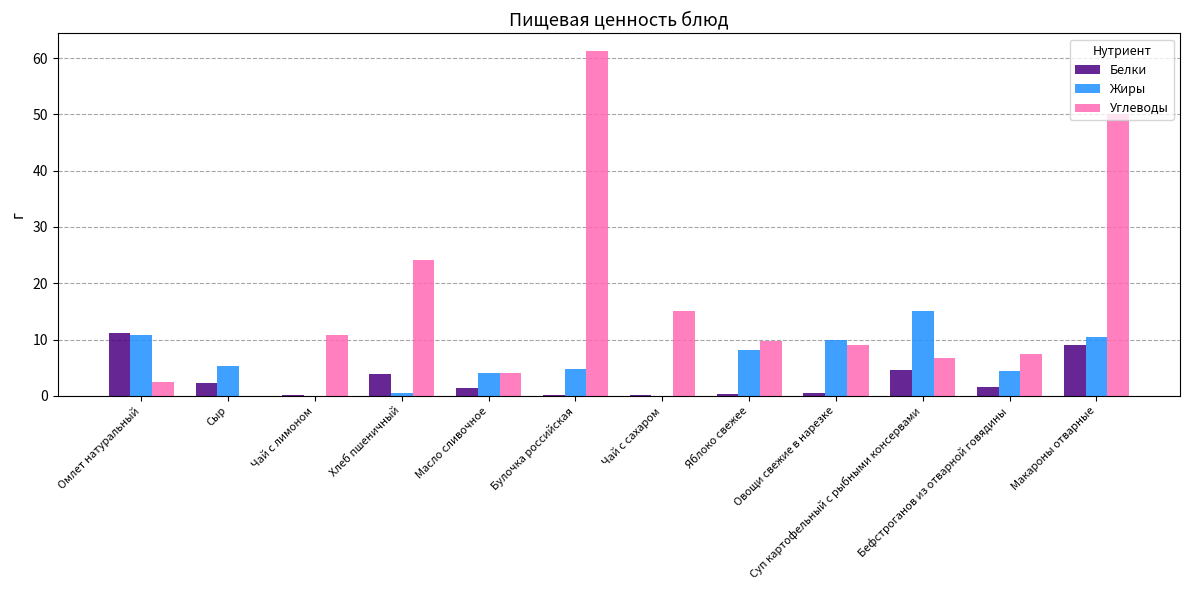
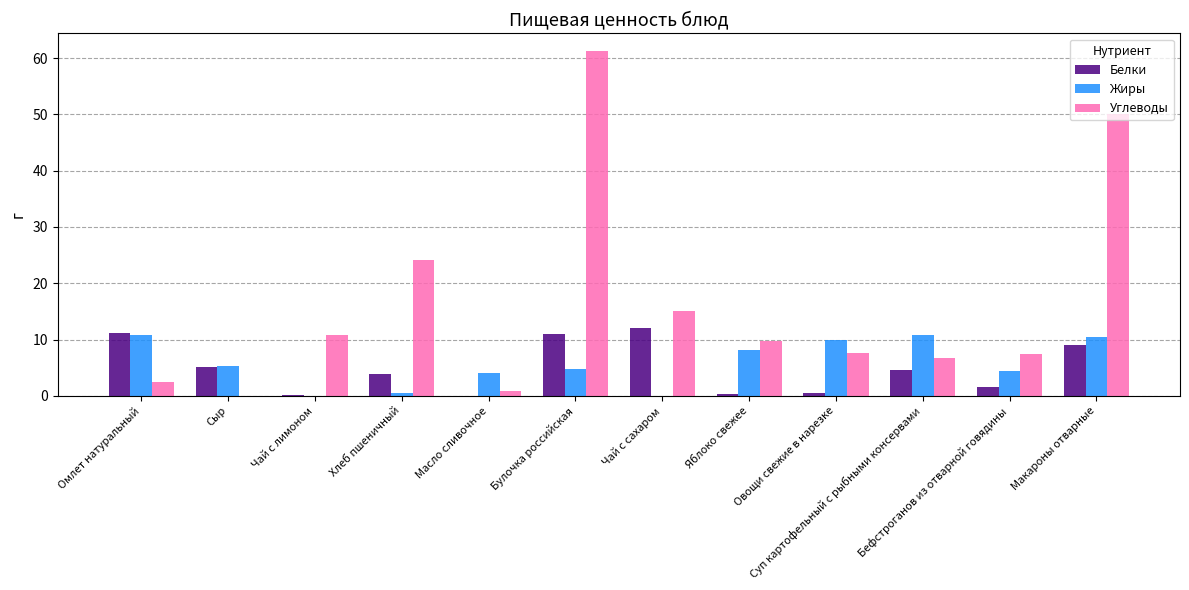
Белки, Сыр: 2 -> 5
Белки, Масло сливочное: 1 -> 0
Углеводы, Масло сливочное: 4 -> 1
Белки, Булочка российская: 0 -> 11
Белки, Чай с сахаром: 0 -> 12
Углеводы, Овощи свежие в нарезке: 9 -> 8
Жиры, Суп картофельный с рыбными консервами: 15 -> 11
